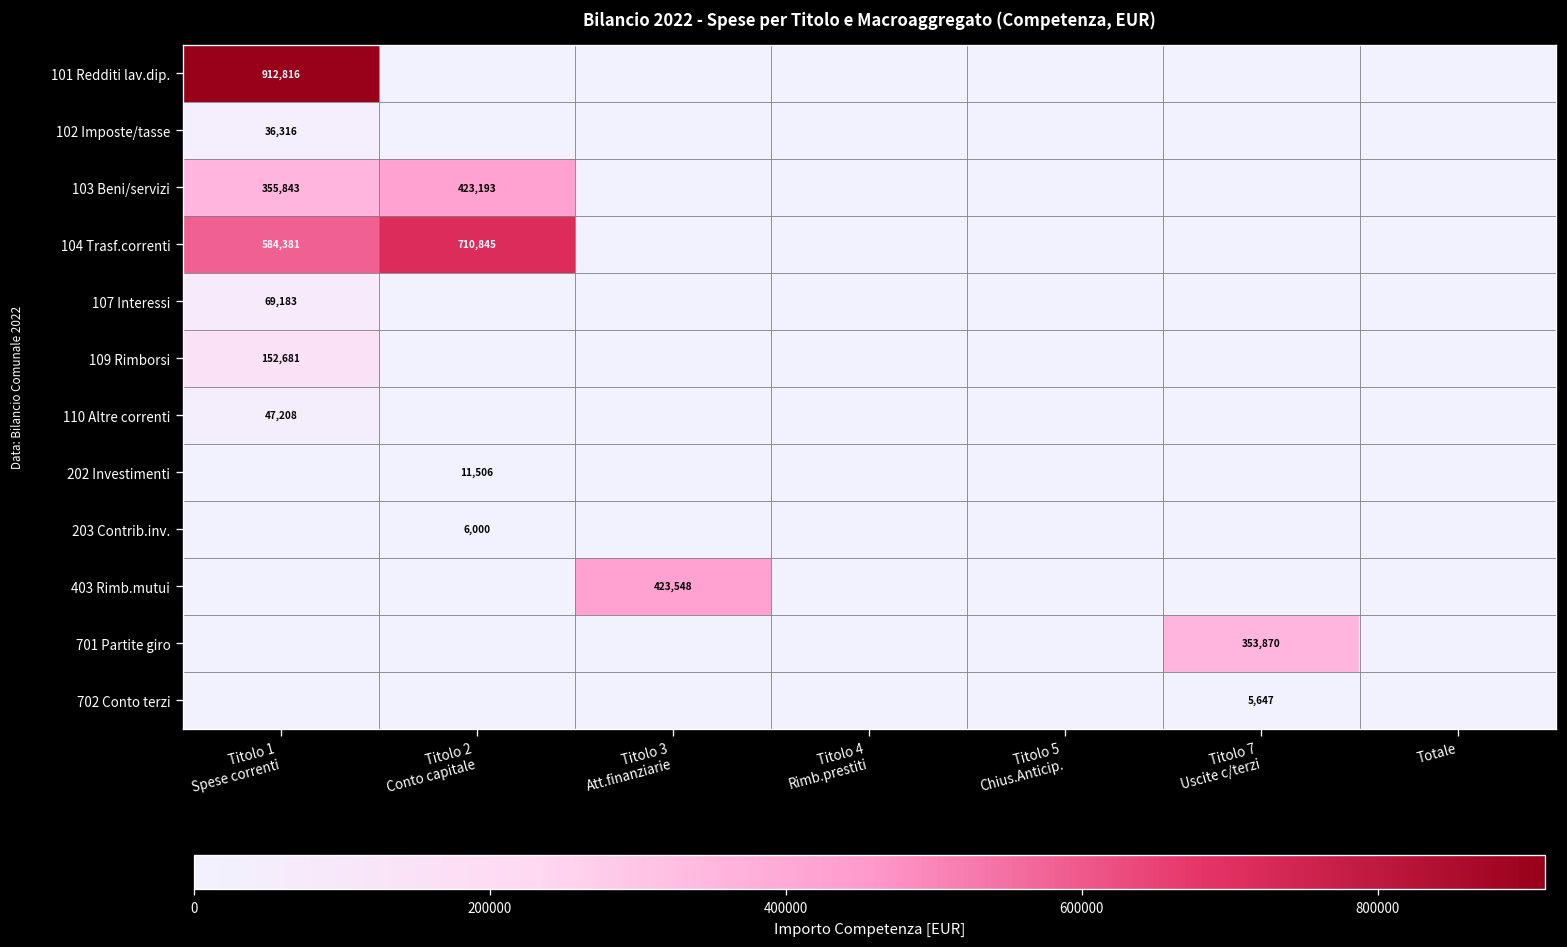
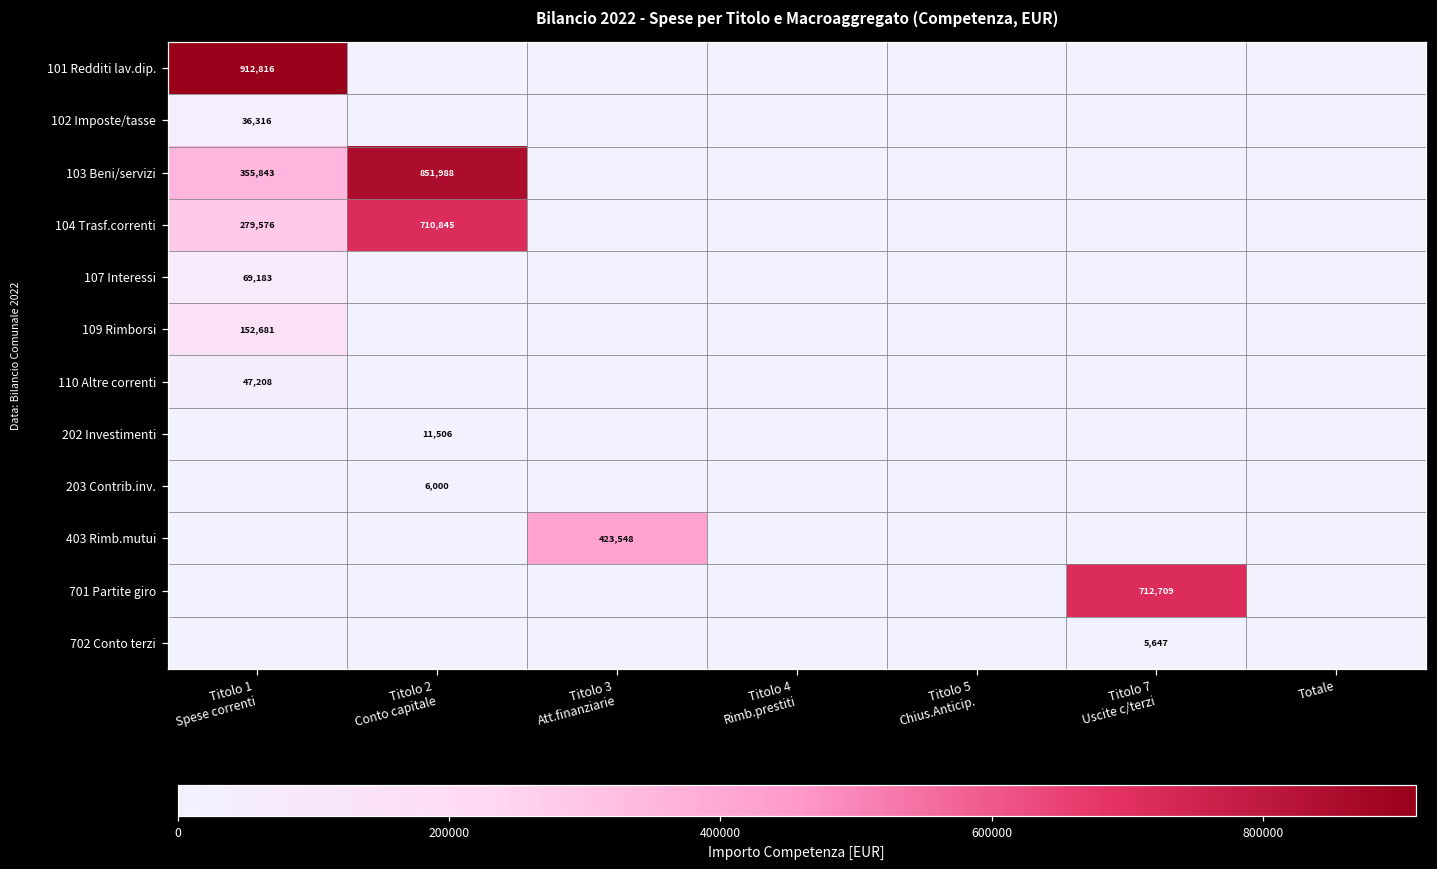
103 Beni/servizi, Titolo 2 Conto capitale: 423,193 -> 851,988
104 Trasf.correnti, Titolo 1 Spese correnti: 584,381 -> 279,576
701 Partite giro, Titolo 7 Uscite c/terzi: 353,870 -> 712,709
